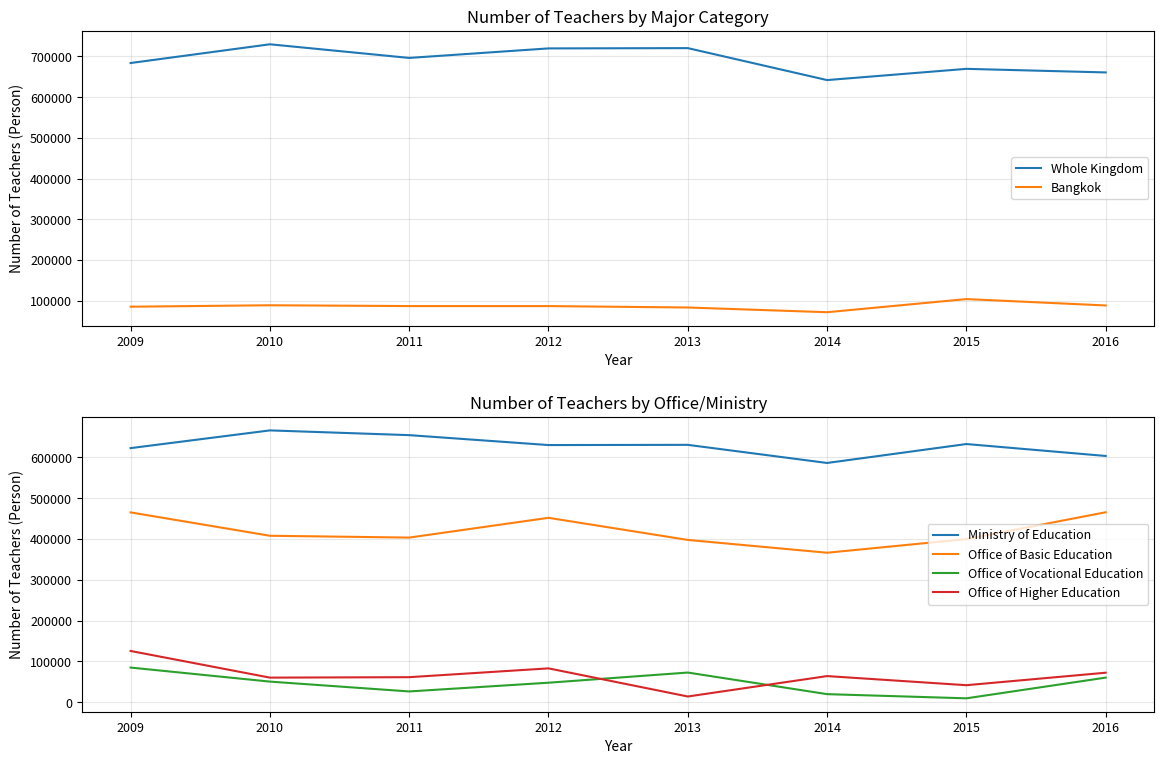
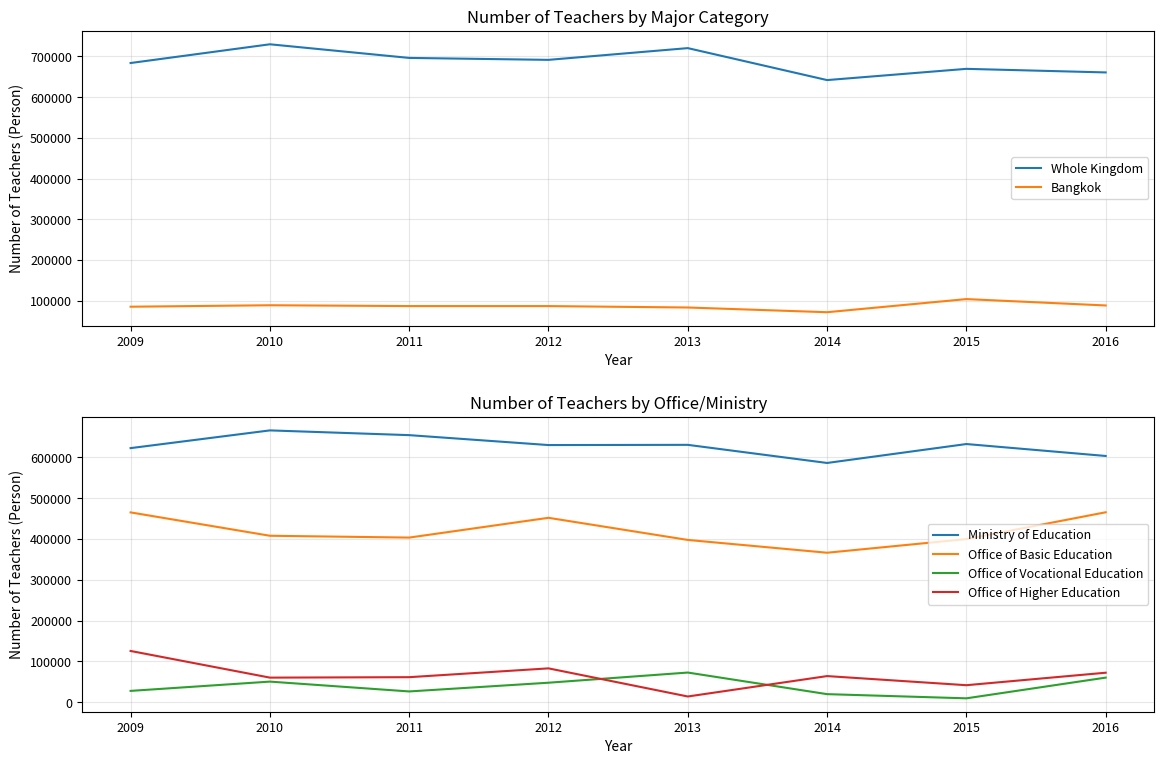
Number of Teachers by Major Category, Whole Kingdom, 2012: 720000 -> 690000
Number of Teachers by Office/Ministry, Office of Vocational Education, 2009: 80000 -> 30000
